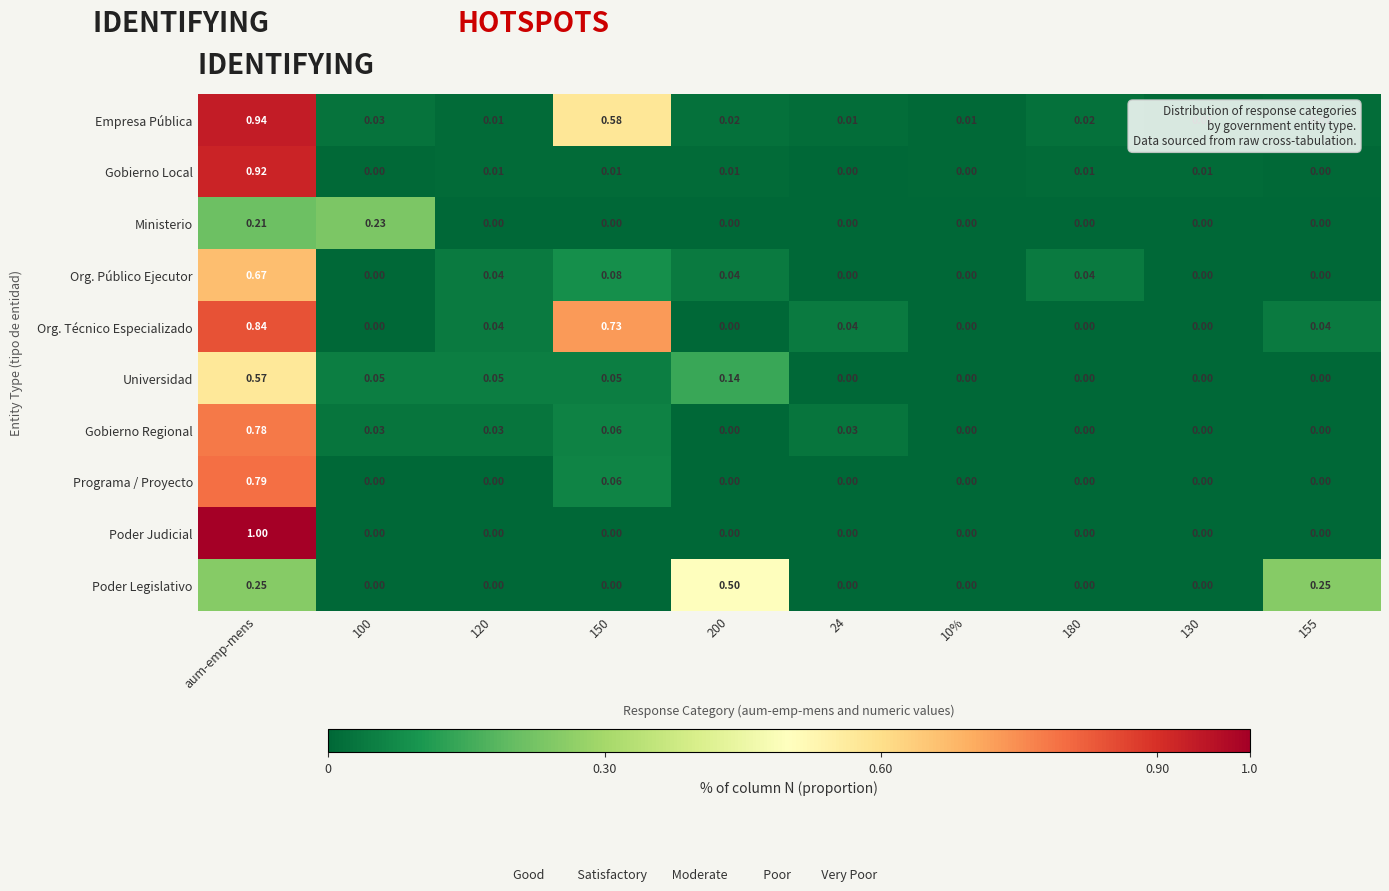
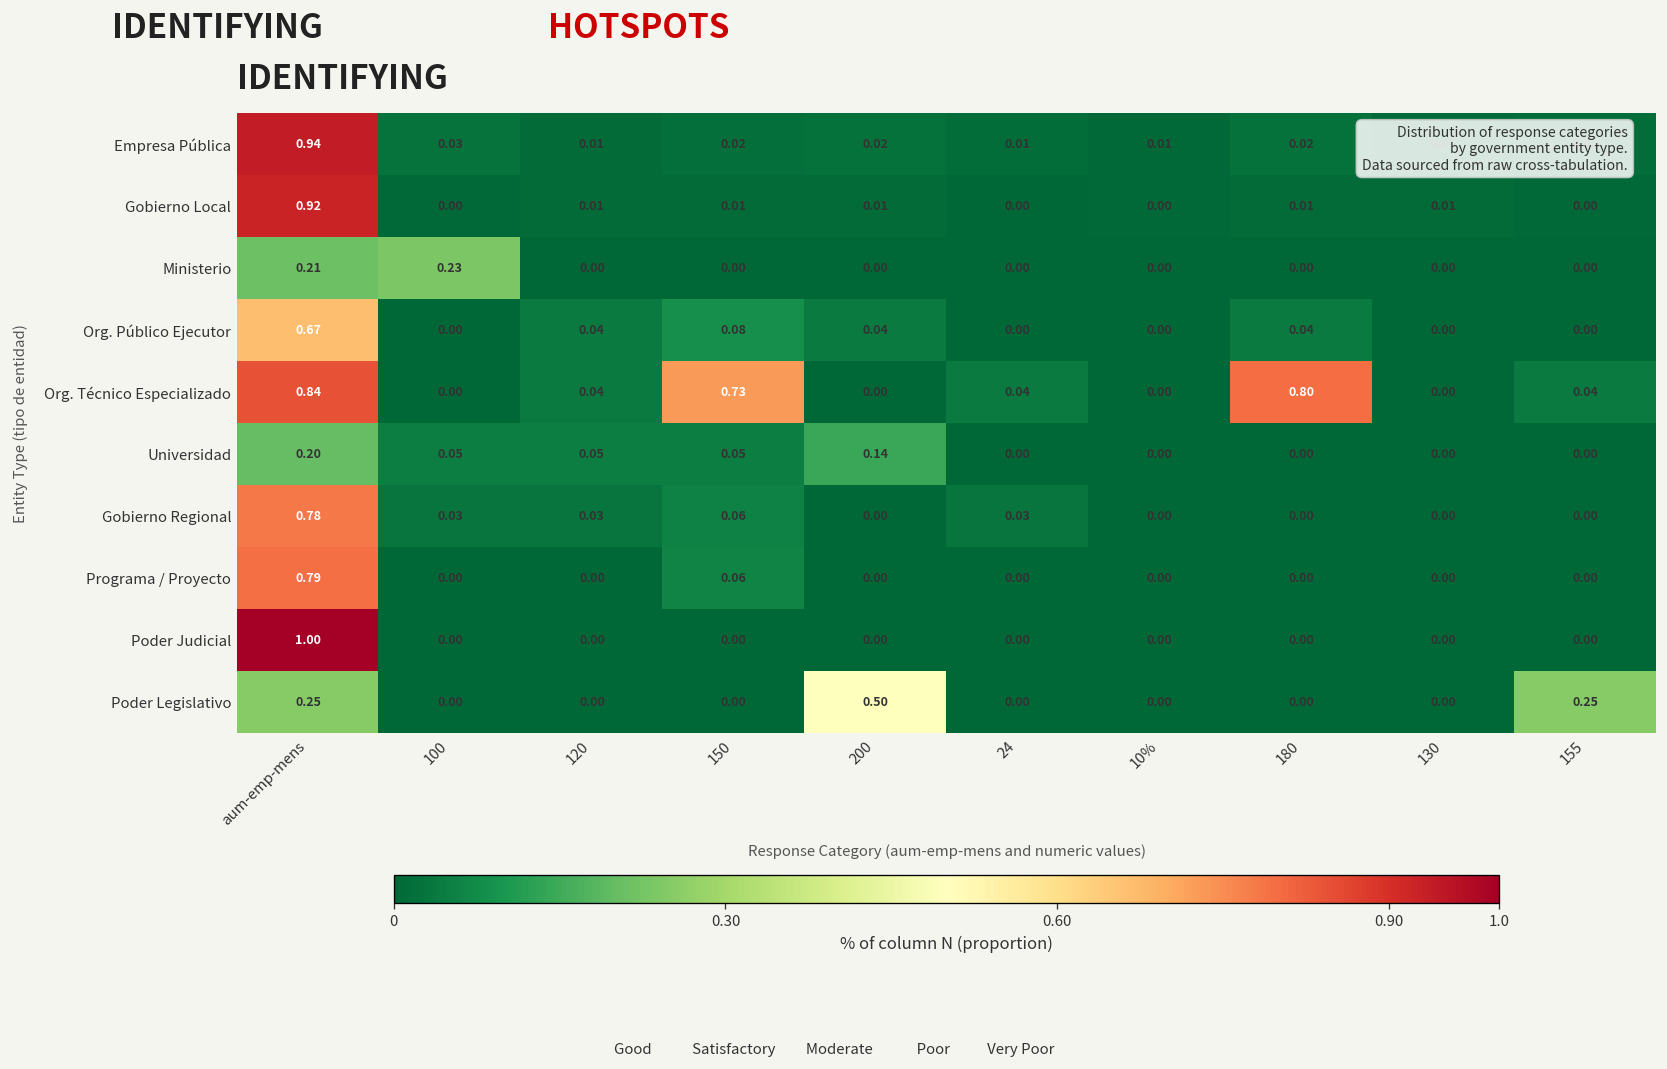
Empresa Pública, 150: 0.58 -> 0.02
Org. Técnico Especializado, 180: 0.00 -> 0.80
Universidad, aum-emp-mens: 0.57 -> 0.20
